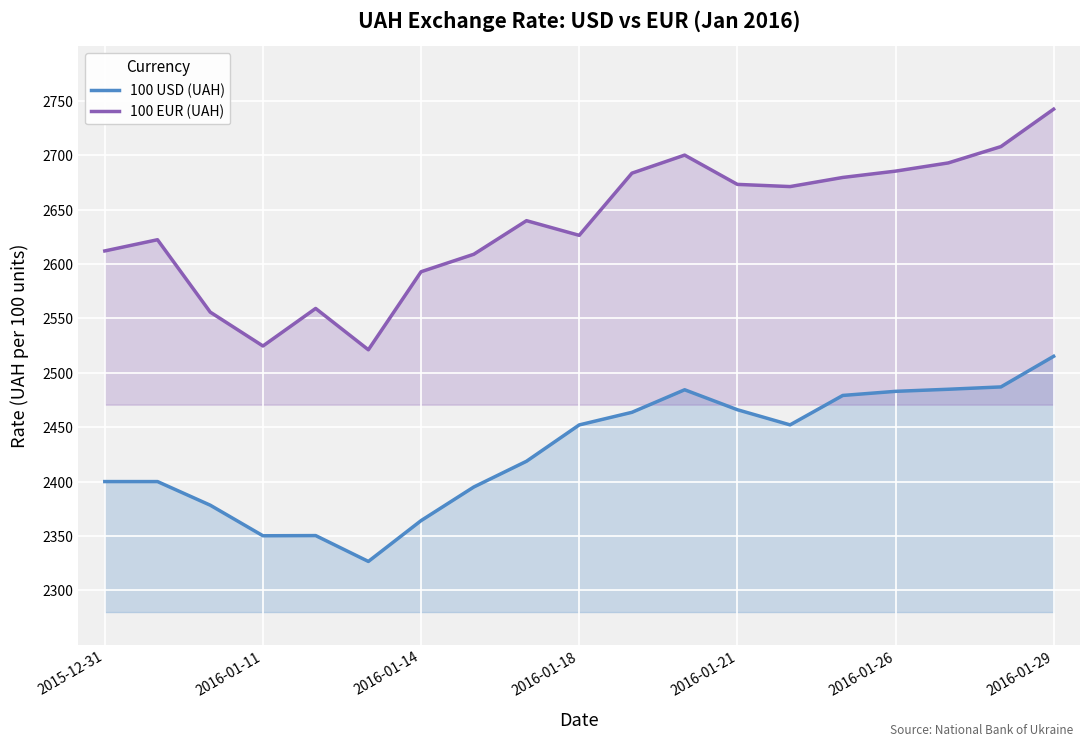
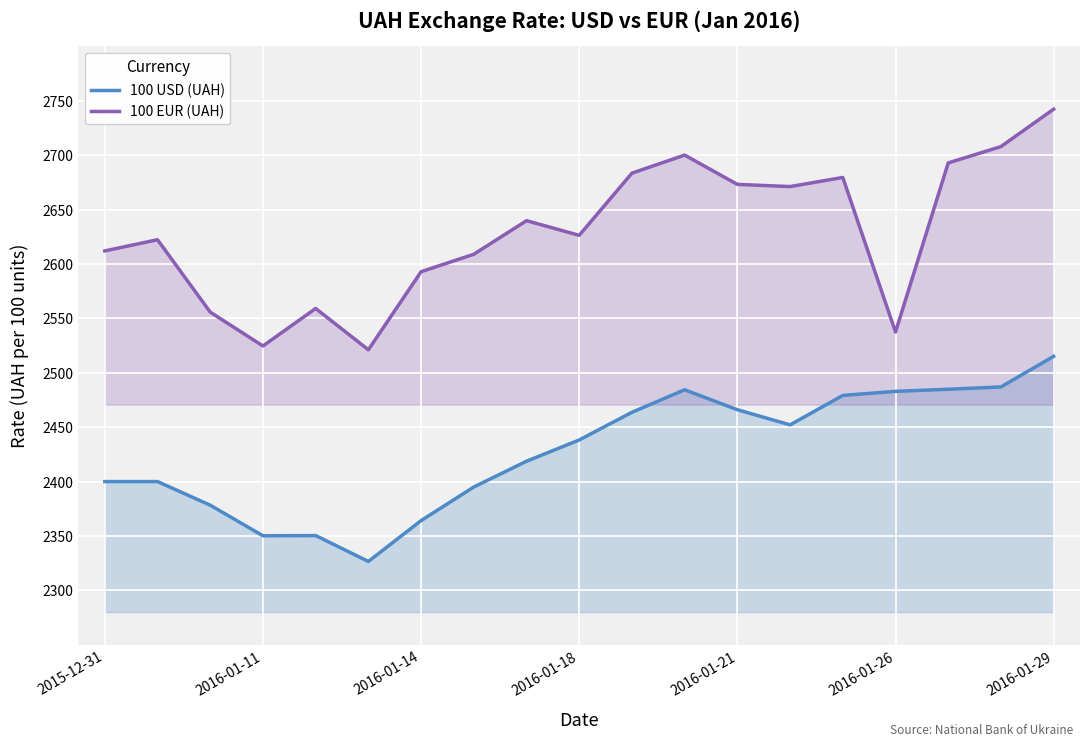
100 USD (UAH), 2016-01-18: 2452 -> 2438
100 EUR (UAH), 2016-01-26: 2685 -> 2538
